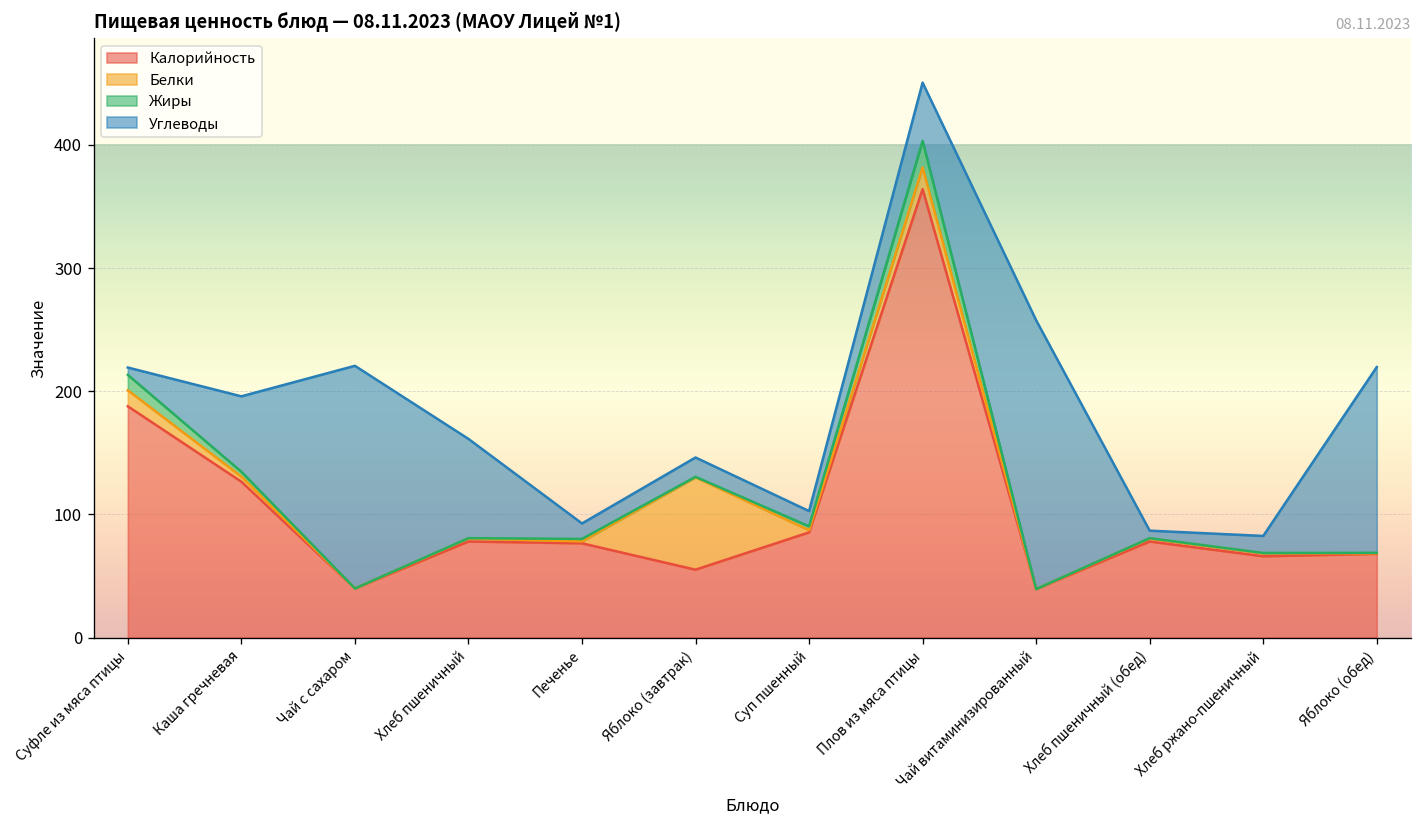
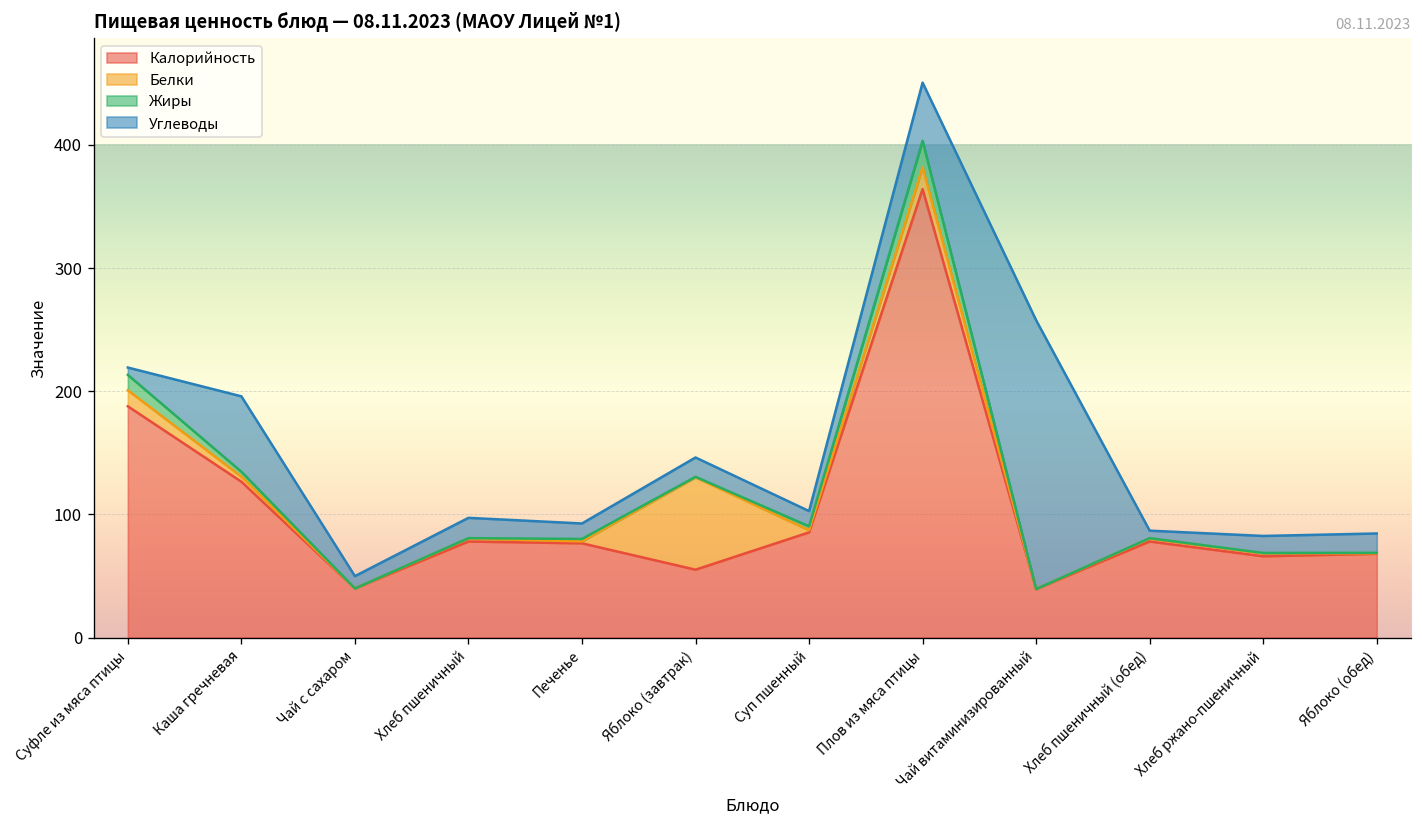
Углеводы, Чай с сахаром: 181 -> 10
Углеводы, Хлеб пшеничный: 81 -> 17
Углеводы, Яблоко (обед): 151 -> 16
